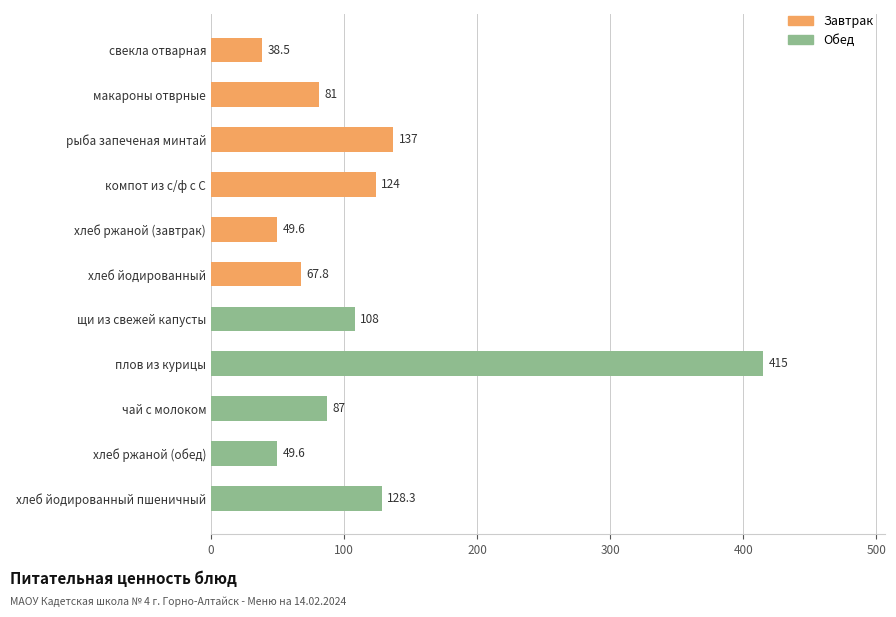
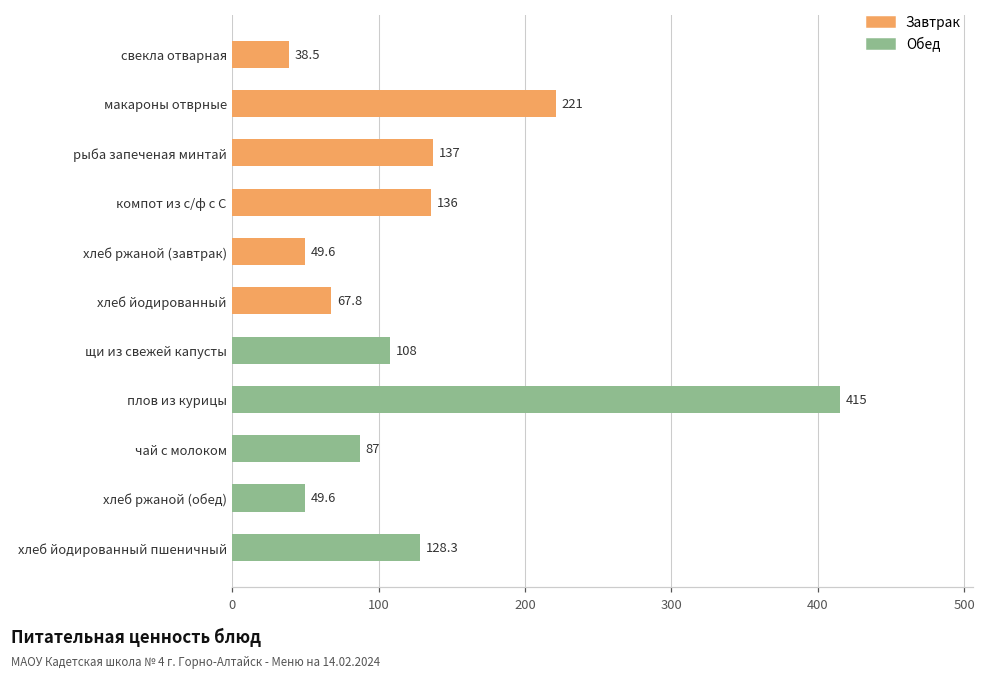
макароны отврные: 81 -> 221
компот из с/ф с С: 124 -> 136
